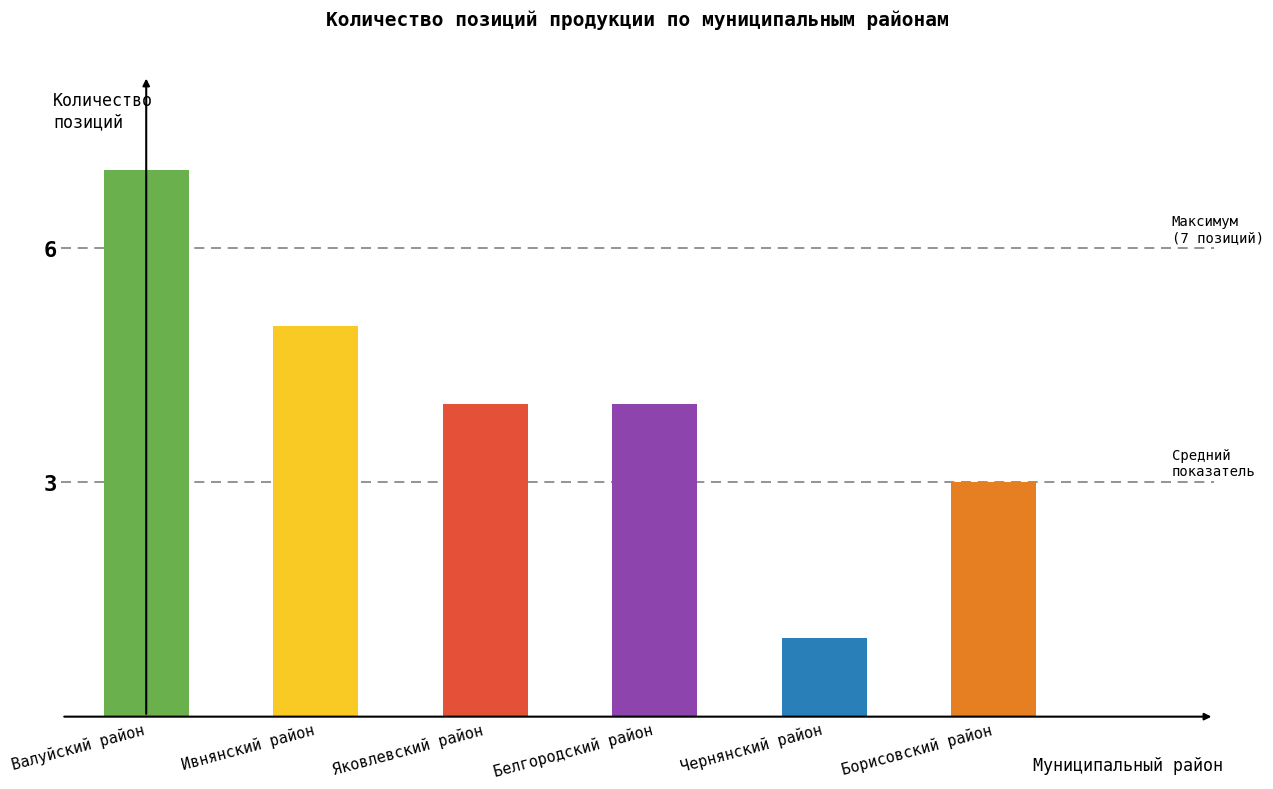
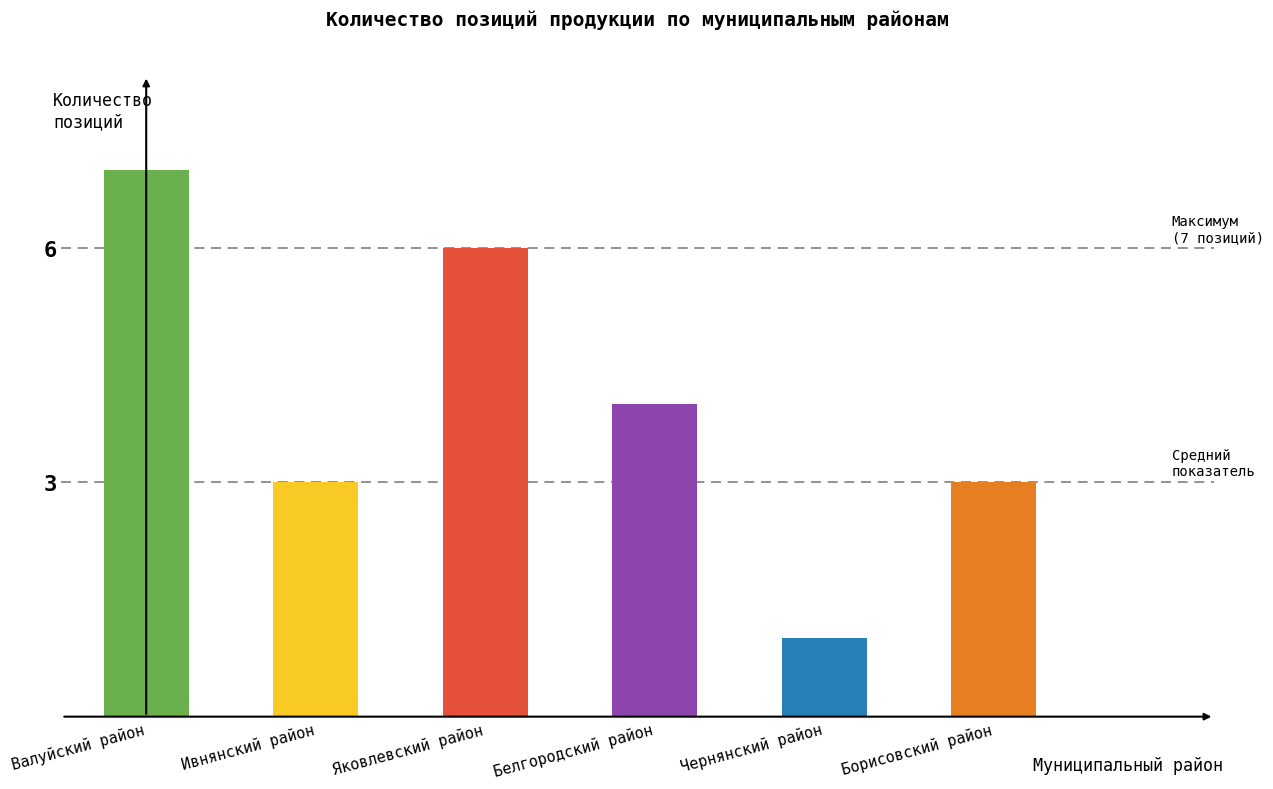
Ивнянский район: 5 -> 3
Яковлевский район: 4 -> 6
